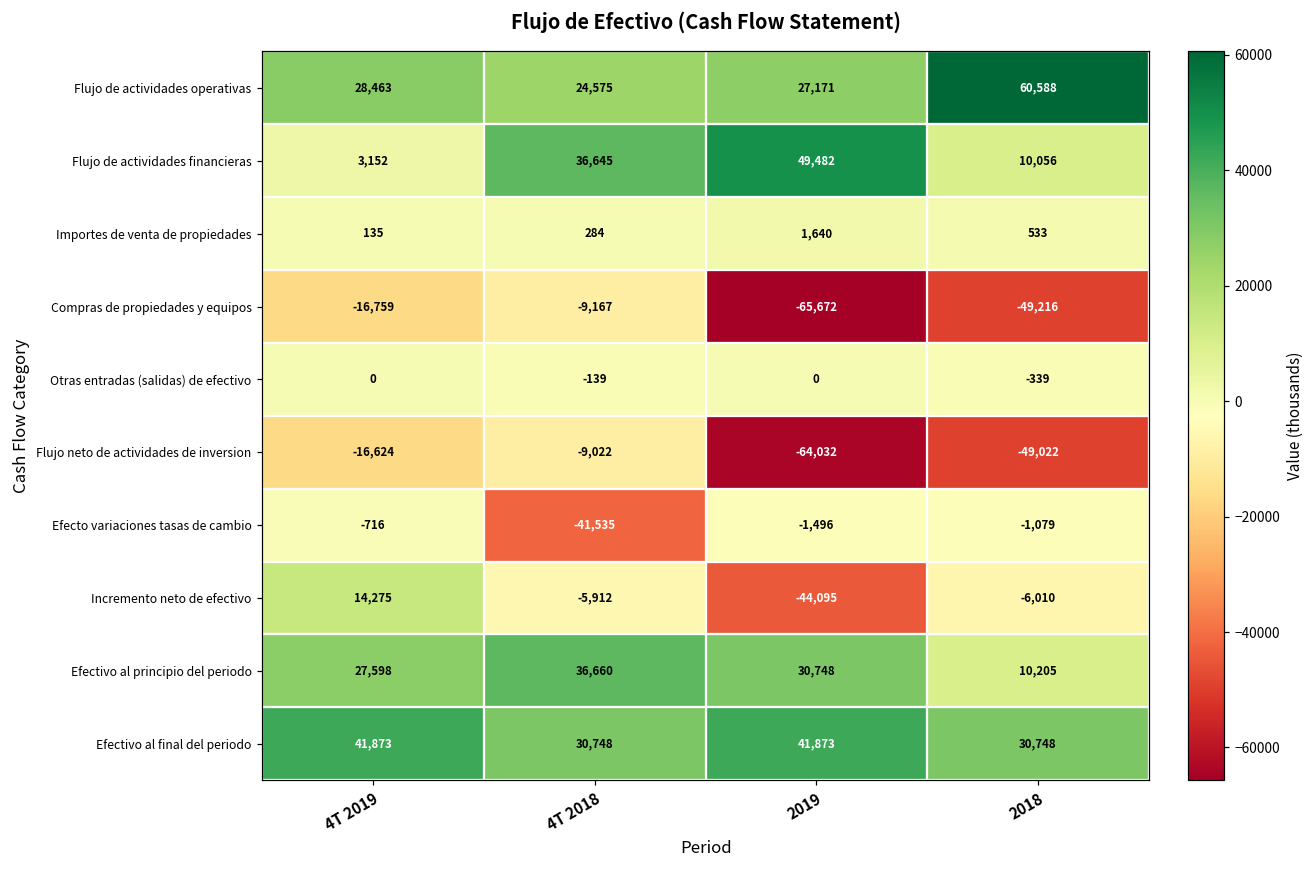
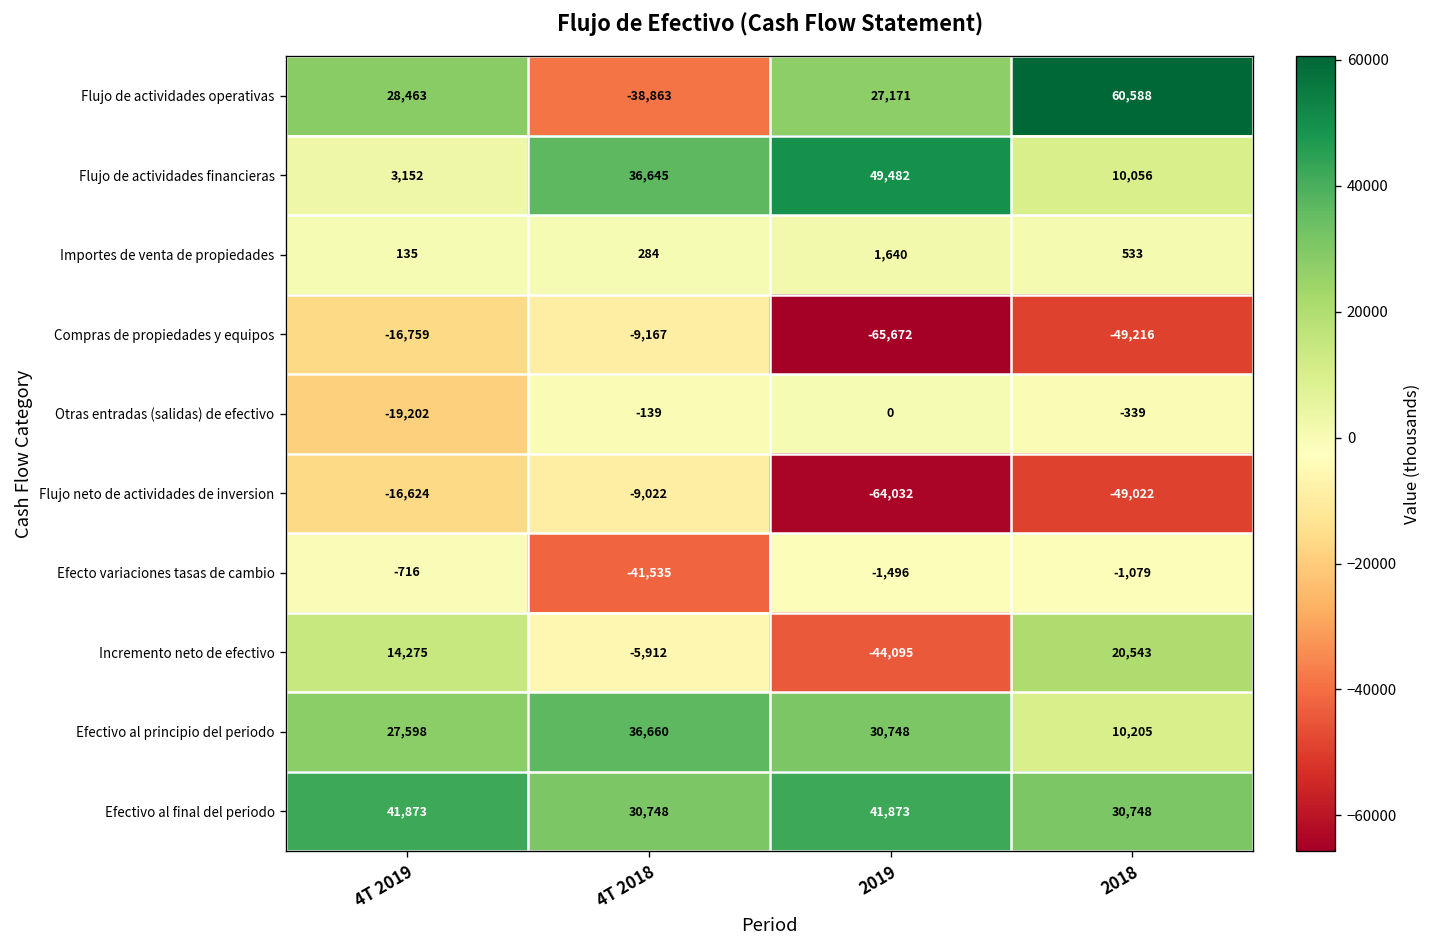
Flujo de actividades operativas, 4T 2018: 24,575 -> -38,863
Otras entradas (salidas) de efectivo, 4T 2019: 0 -> -19,202
Incremento neto de efectivo, 2018: -6,010 -> 20,543
